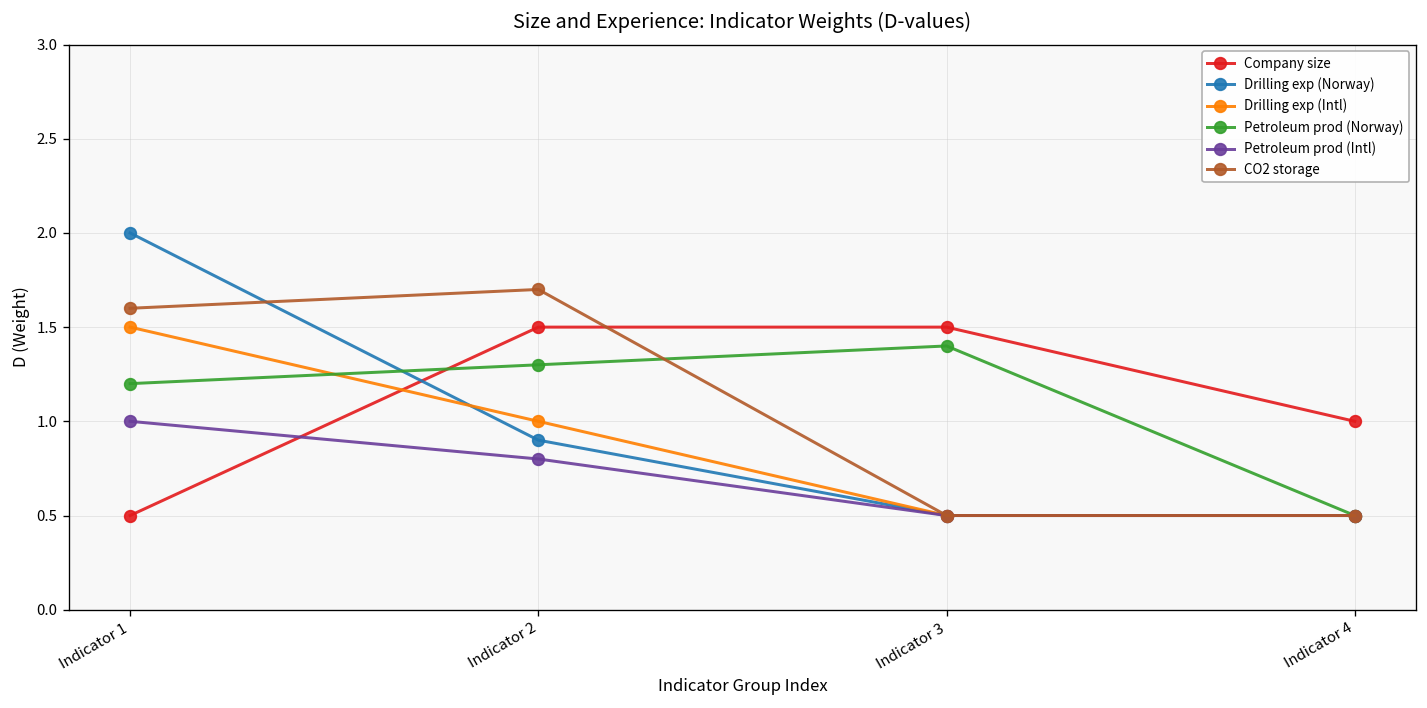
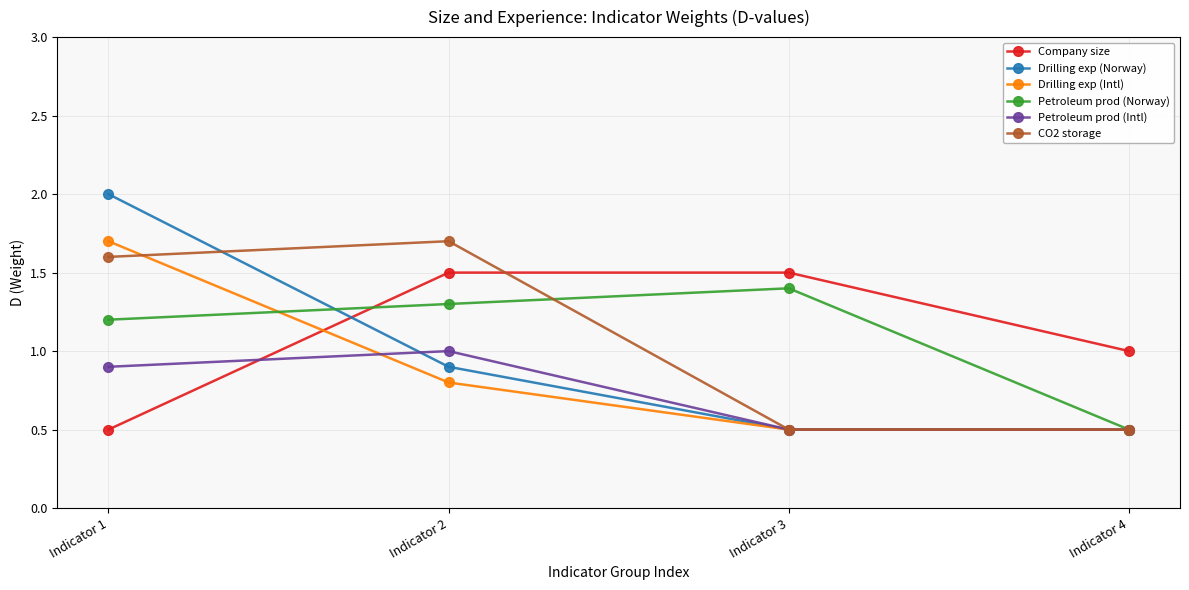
Drilling exp (Intl), Indicator 1: 1.5 -> 1.7
Petroleum prod (Intl), Indicator 1: 1.0 -> 0.9
Drilling exp (Intl), Indicator 2: 1.0 -> 0.8
Petroleum prod (Intl), Indicator 2: 0.8 -> 1.0
